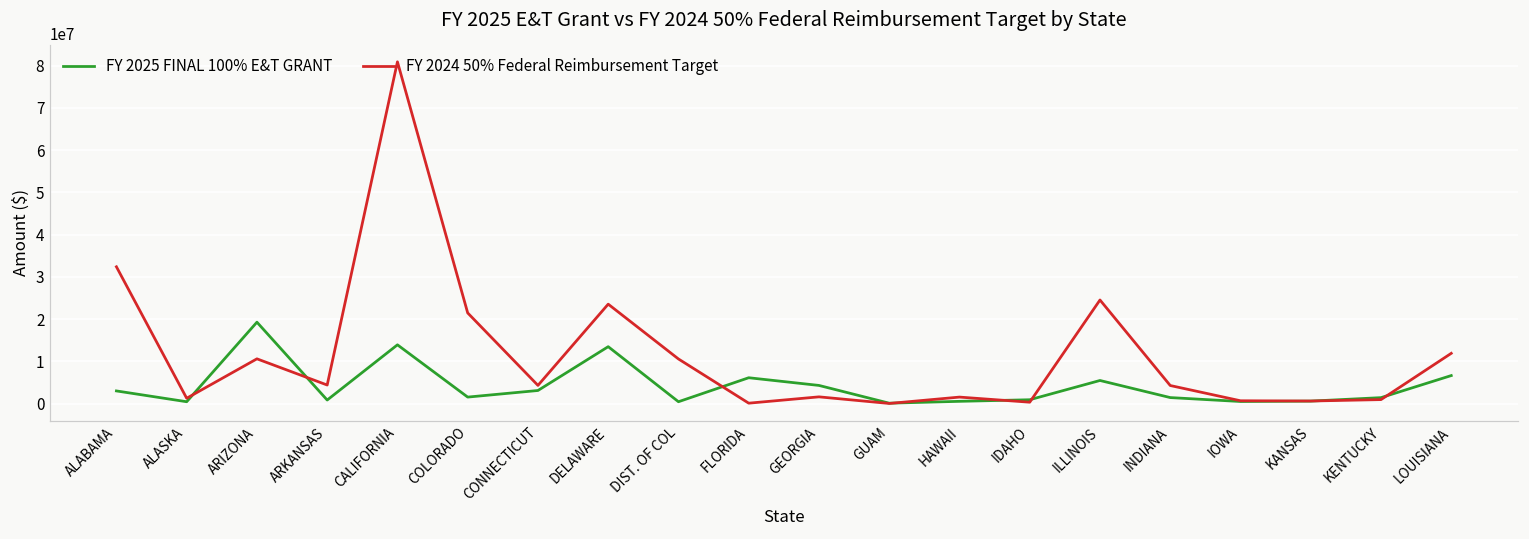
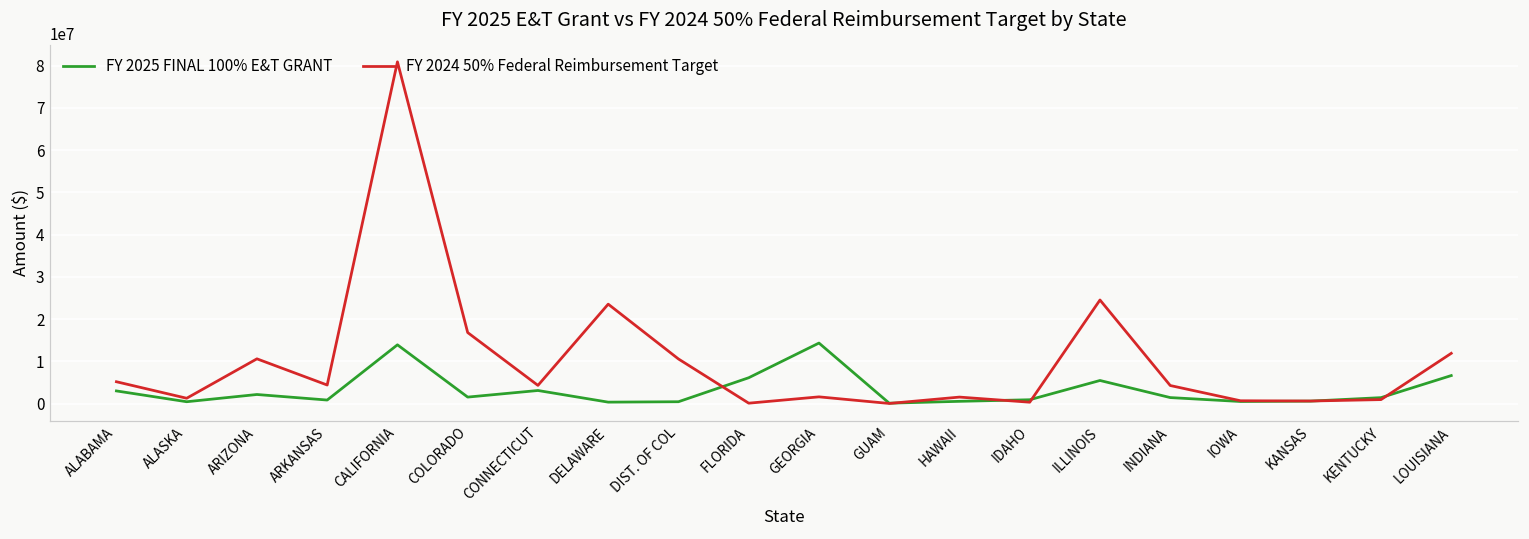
FY 2024 50% Federal Reimbursement Target, ALABAMA: 32000000 -> 5000000
FY 2025 FINAL 100% E&T GRANT, ARIZONA: 19000000 -> 2000000
FY 2024 50% Federal Reimbursement Target, COLORADO: 21000000 -> 17000000
FY 2025 FINAL 100% E&T GRANT, DELAWARE: 13000000 -> 0
FY 2025 FINAL 100% E&T GRANT, GEORGIA: 4000000 -> 14000000
